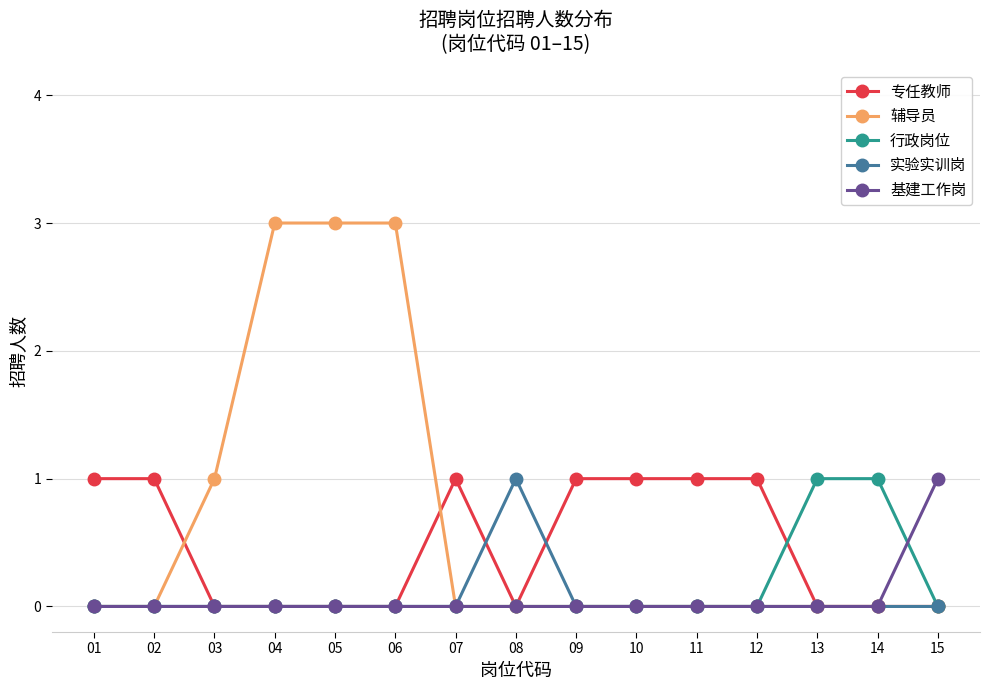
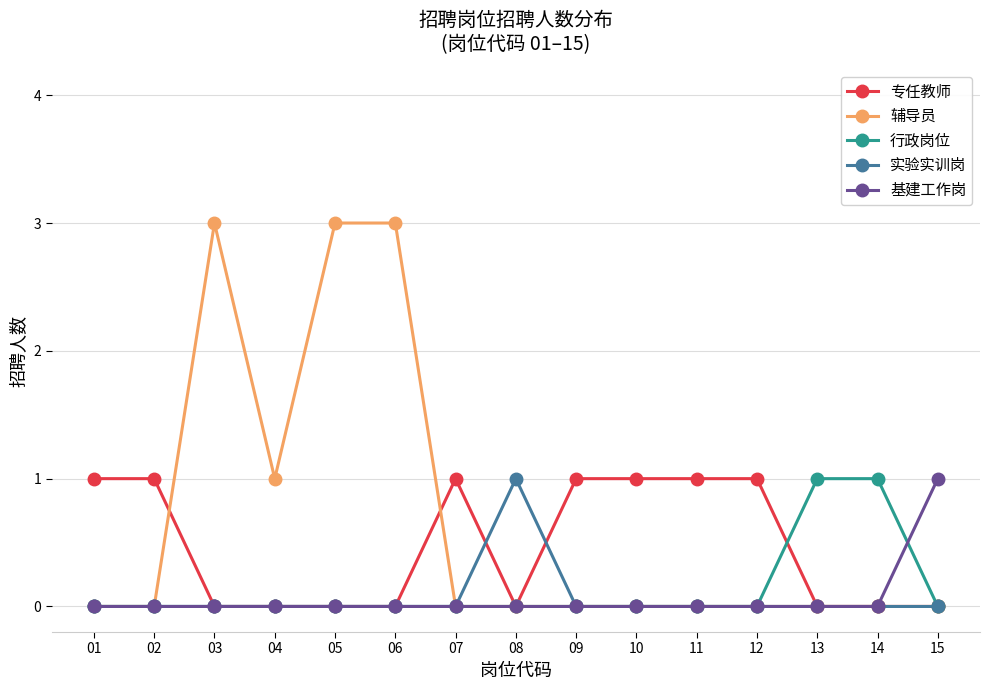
辅导员, 03: 1 -> 3
辅导员, 04: 3 -> 1
